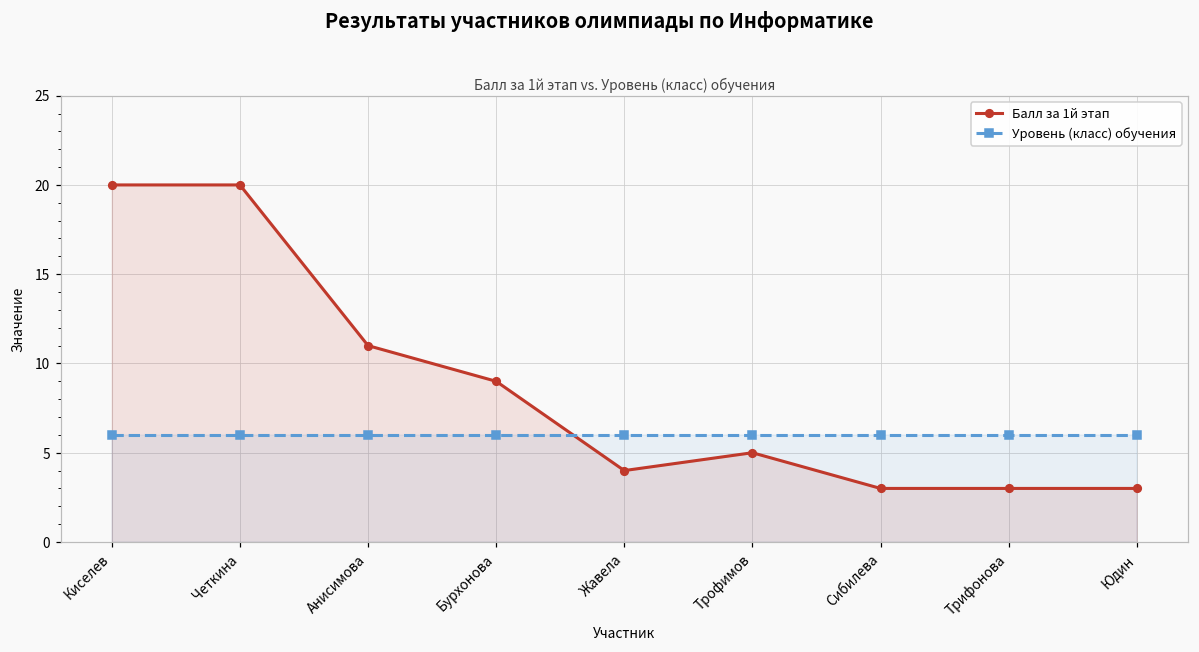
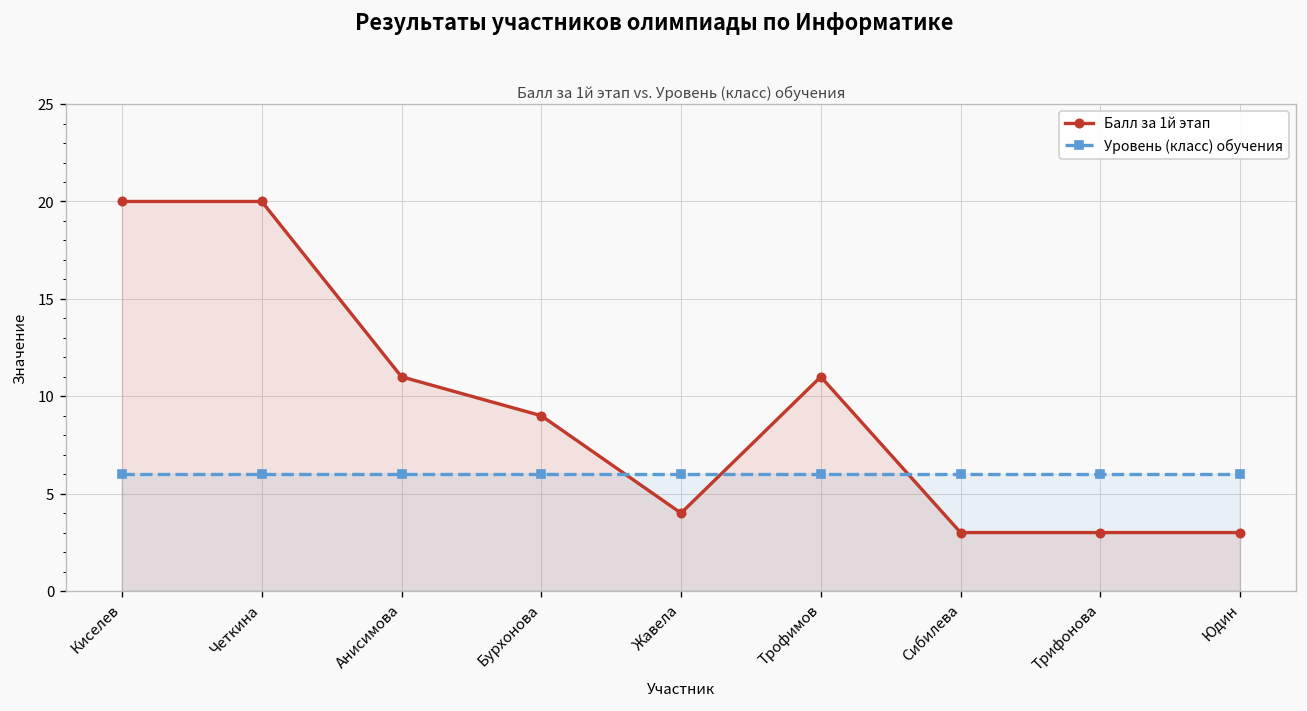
Балл за 1й этап, Трофимов: 5 -> 11
